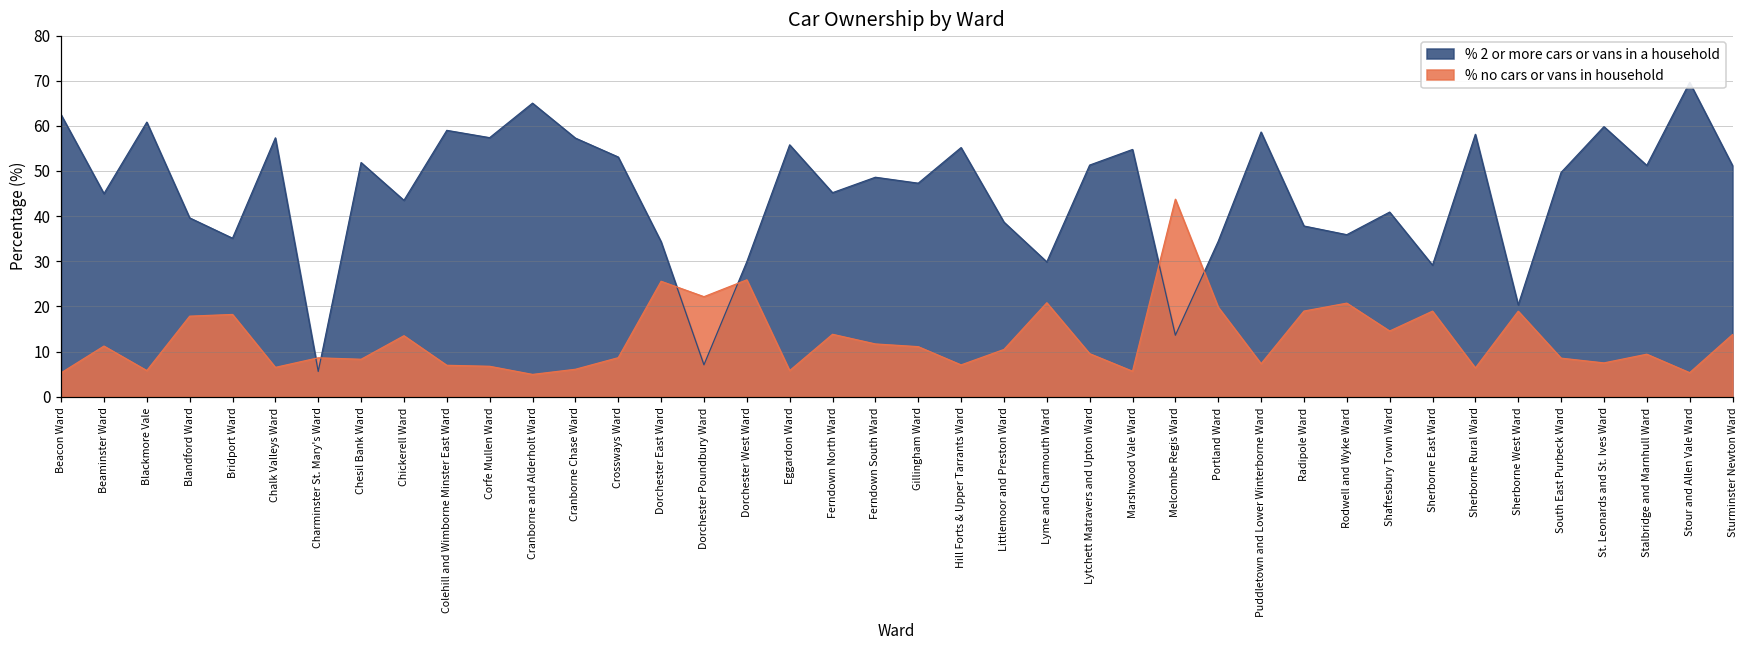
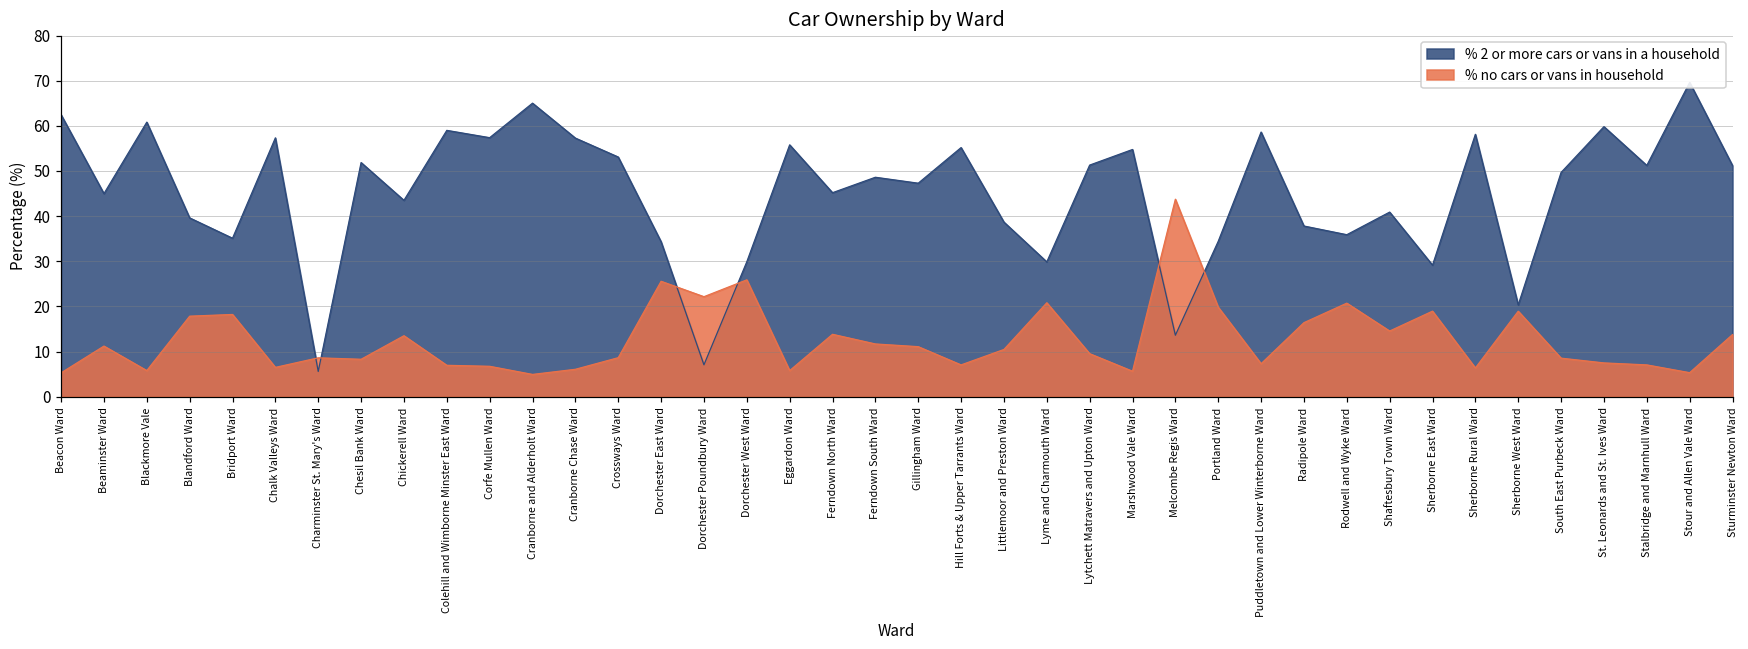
% no cars or vans in household, Radipole Ward: 19 -> 16
% no cars or vans in household, Stalbridge and Marnhull Ward: 9 -> 7
